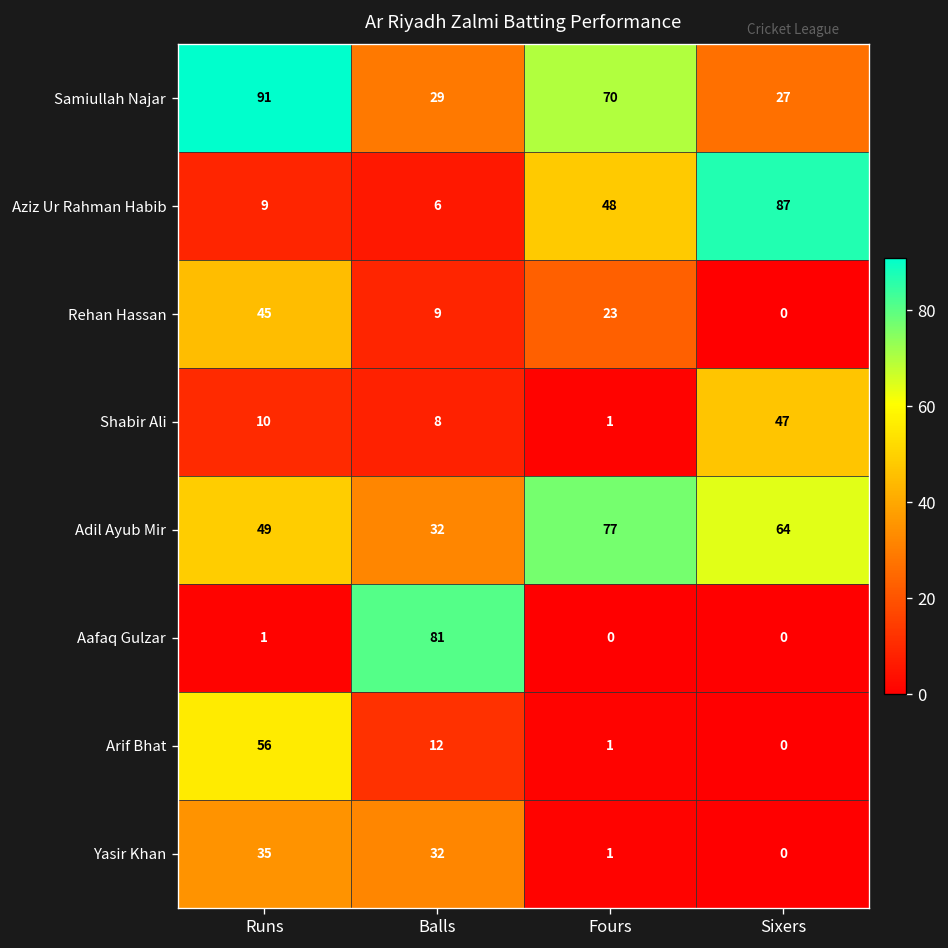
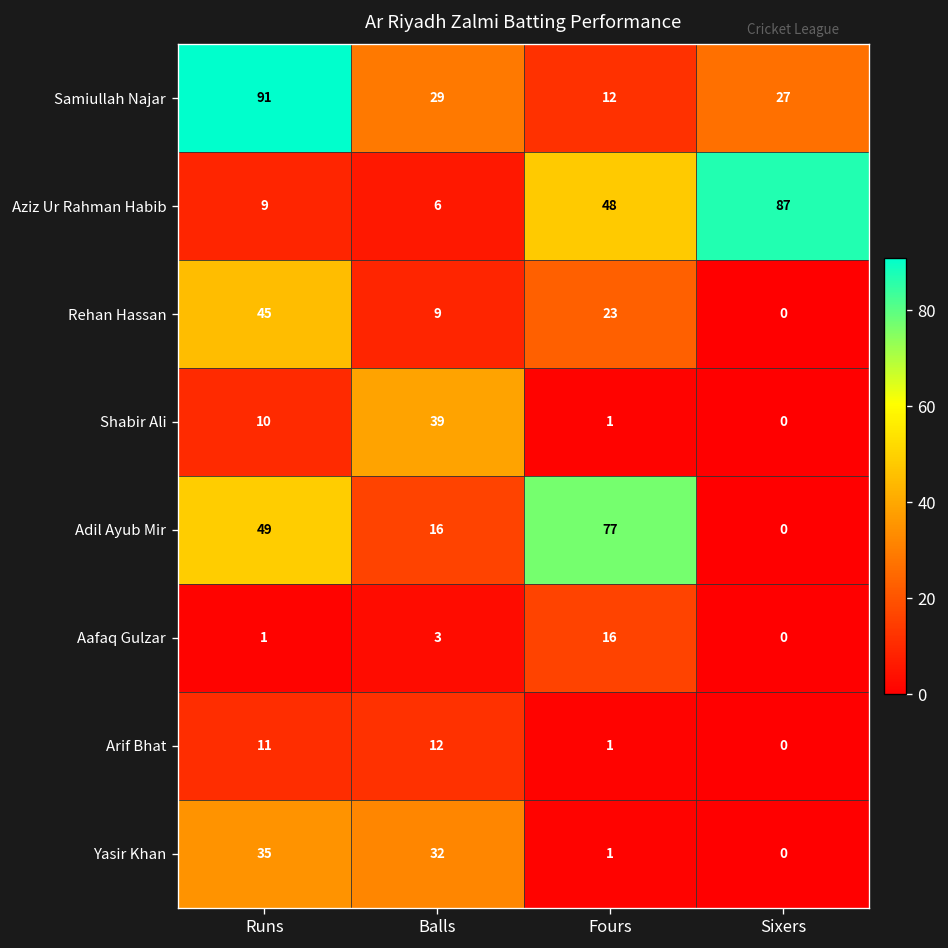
Samiullah Najar, Fours: 70 -> 12
Shabir Ali, Balls: 8 -> 39
Shabir Ali, Sixers: 47 -> 0
Adil Ayub Mir, Balls: 32 -> 16
Adil Ayub Mir, Sixers: 64 -> 0
Aafaq Gulzar, Balls: 81 -> 3
Aafaq Gulzar, Fours: 0 -> 16
Arif Bhat, Runs: 56 -> 11
